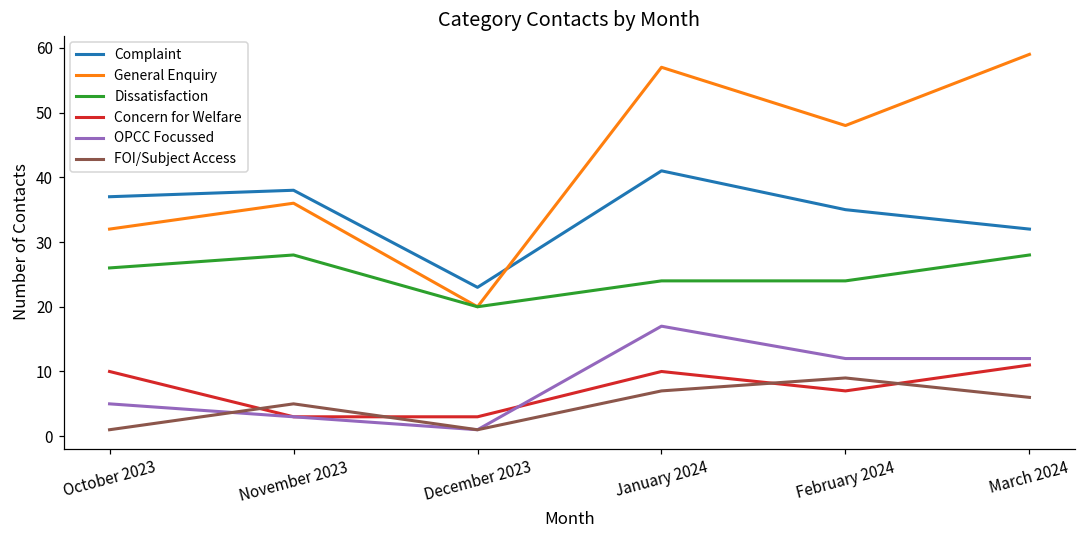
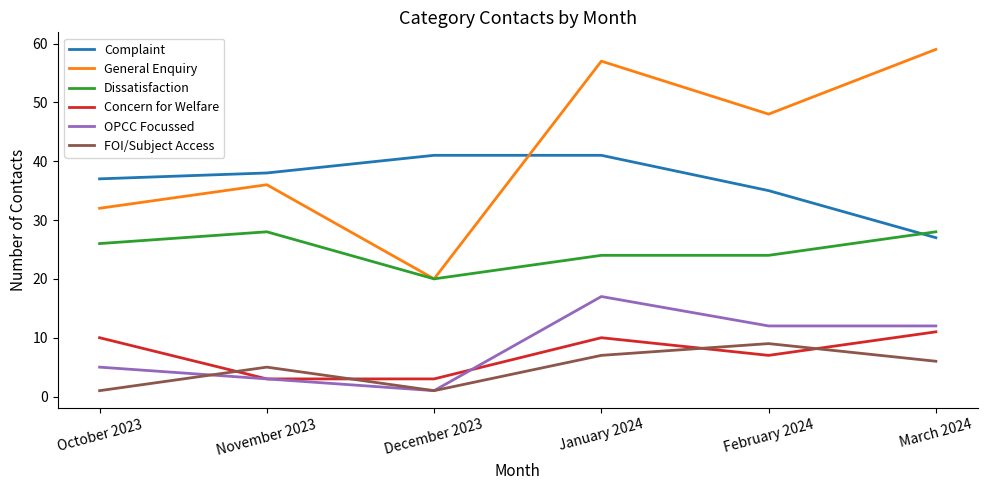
Complaint, December 2023: 23 -> 41
Complaint, March 2024: 32 -> 27
